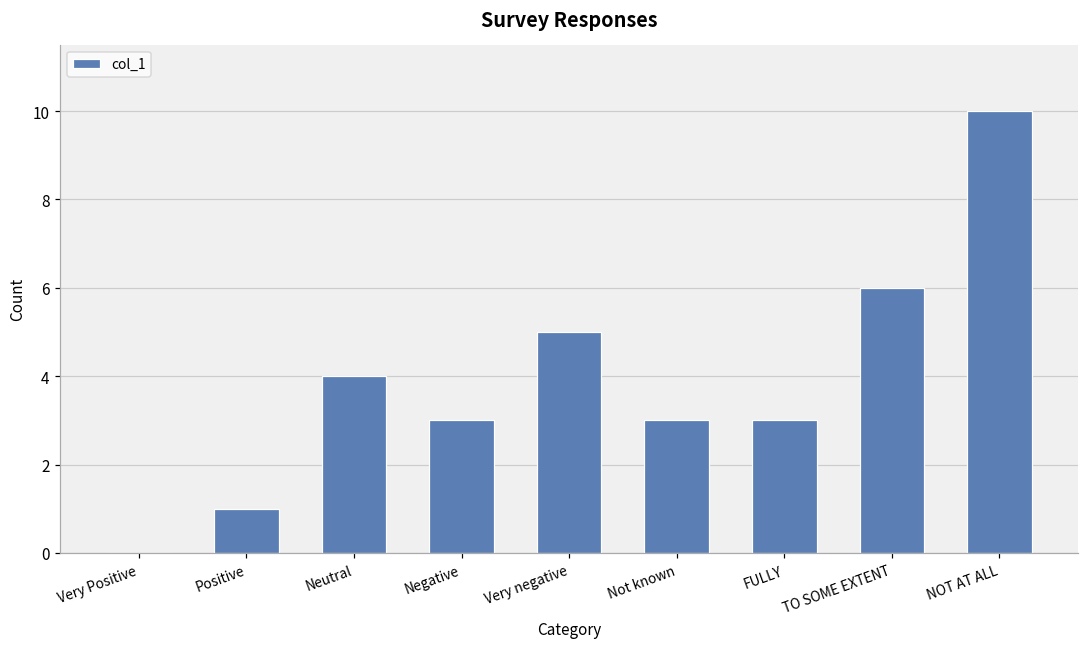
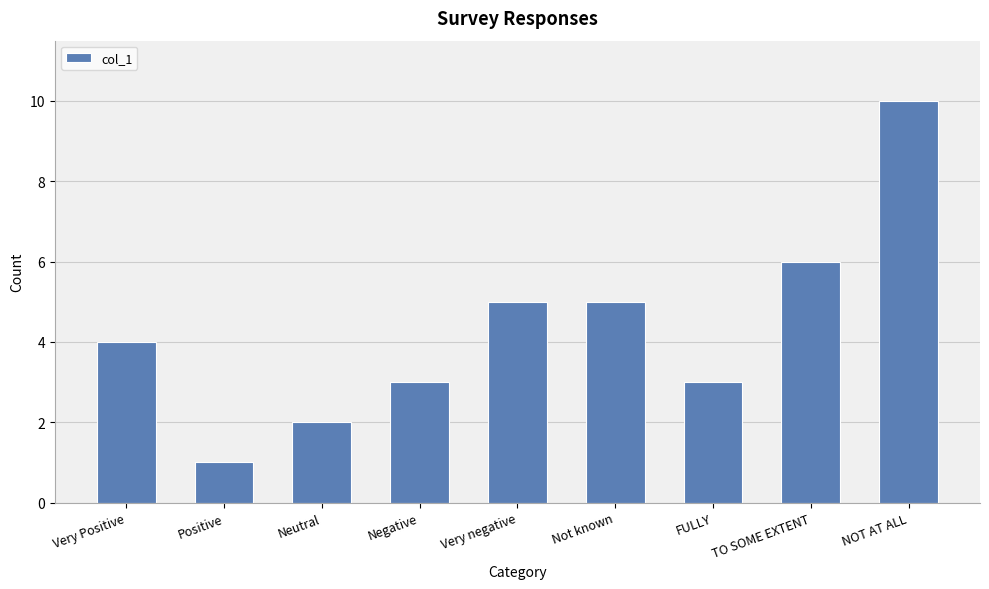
Very Positive: 0 -> 4
Neutral: 4 -> 2
Not known: 3 -> 5
